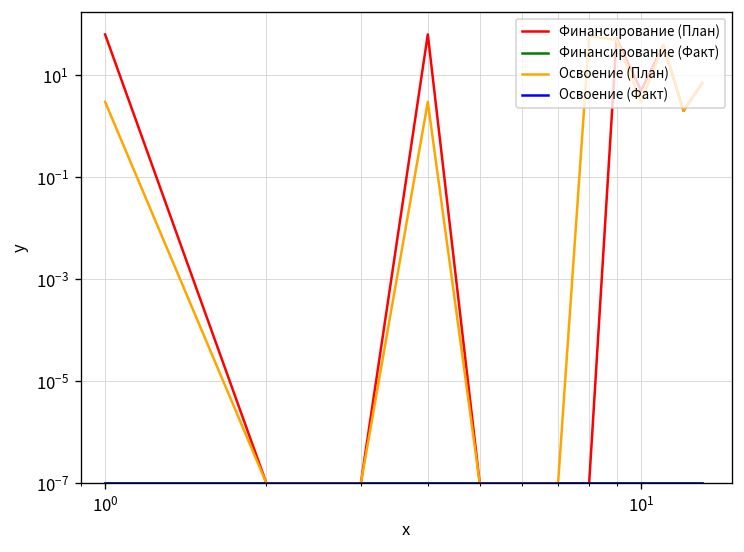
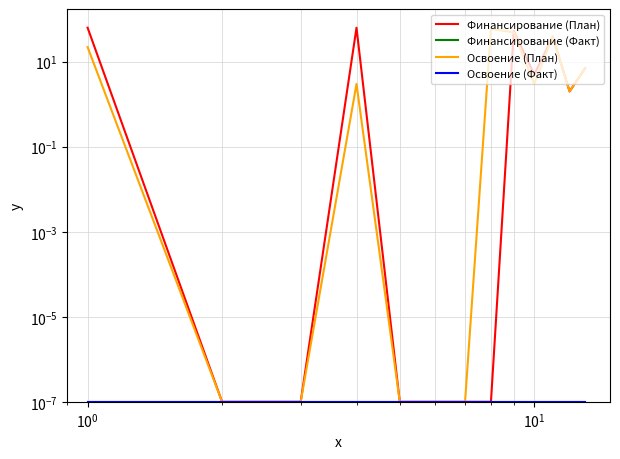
Освоение (План), 10^0: 3 -> 20
